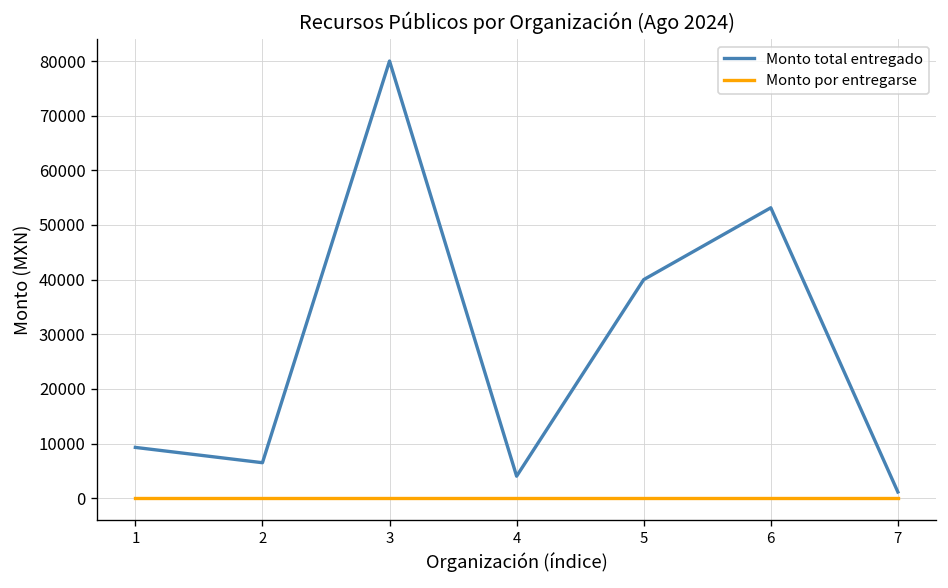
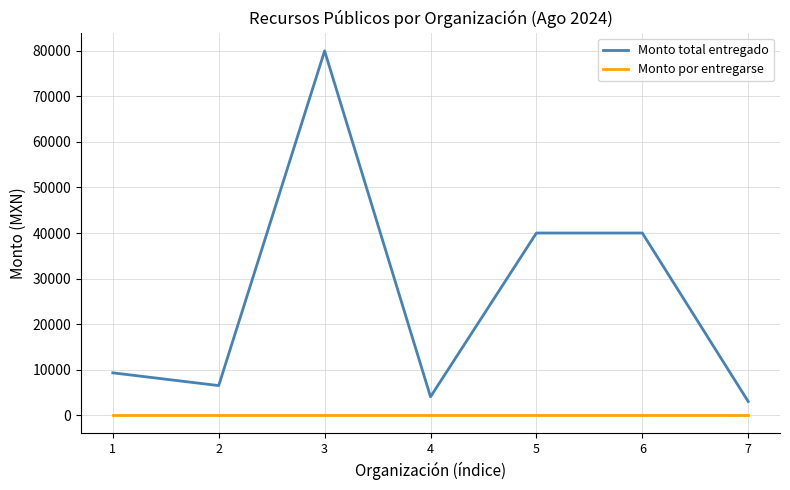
Monto total entregado, 6: 53000 -> 40000
Monto total entregado, 7: 1000 -> 3000
